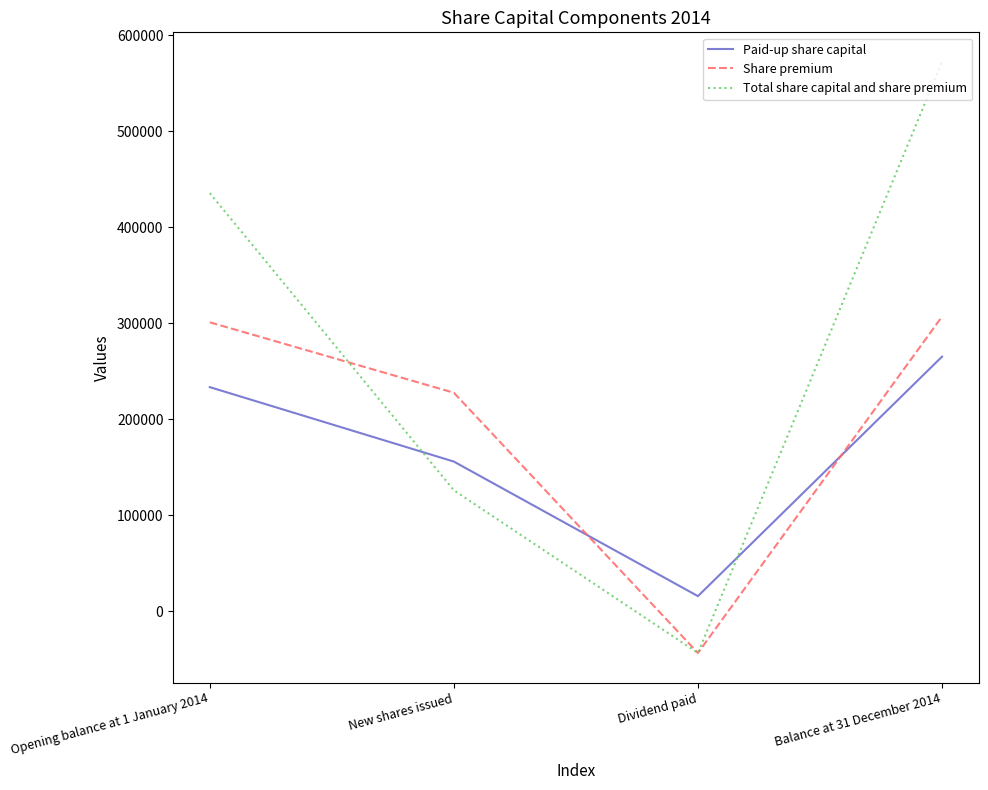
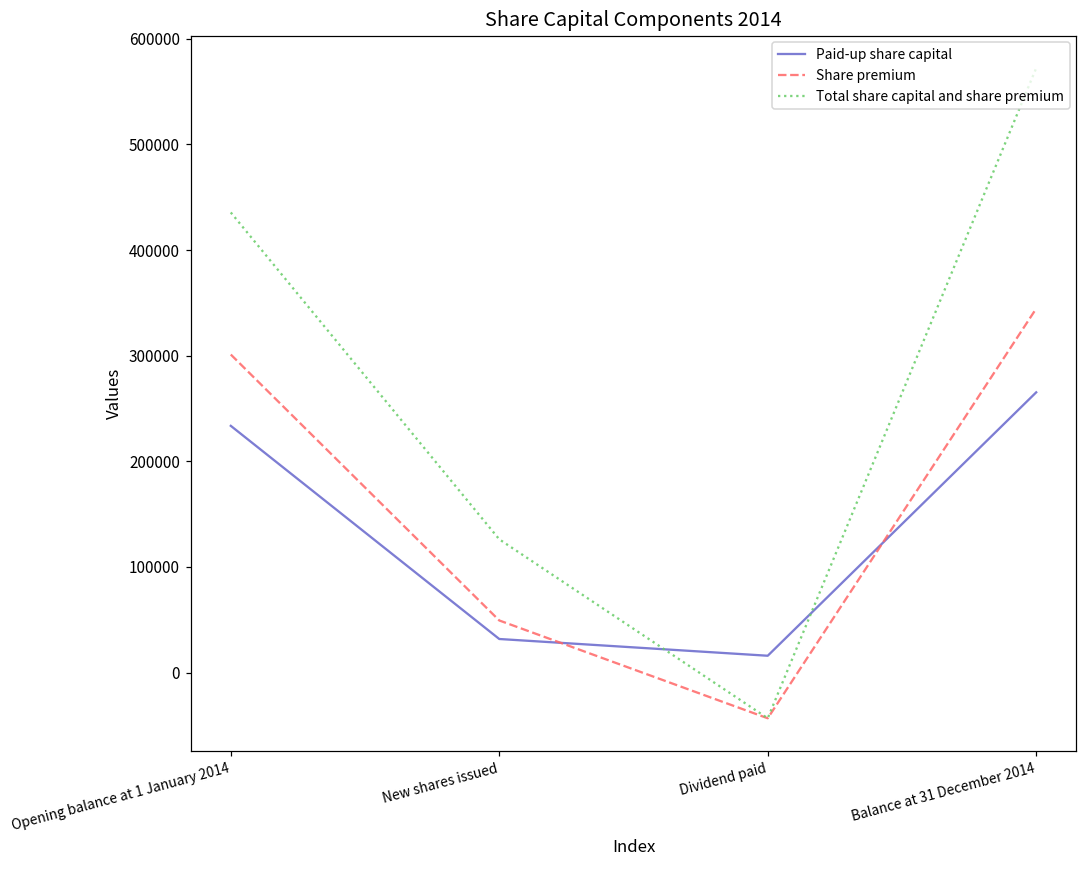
Paid-up share capital, New shares issued: 160000 -> 30000
Share premium, New shares issued: 230000 -> 50000
Share premium, Balance at 31 December 2014: 310000 -> 340000
